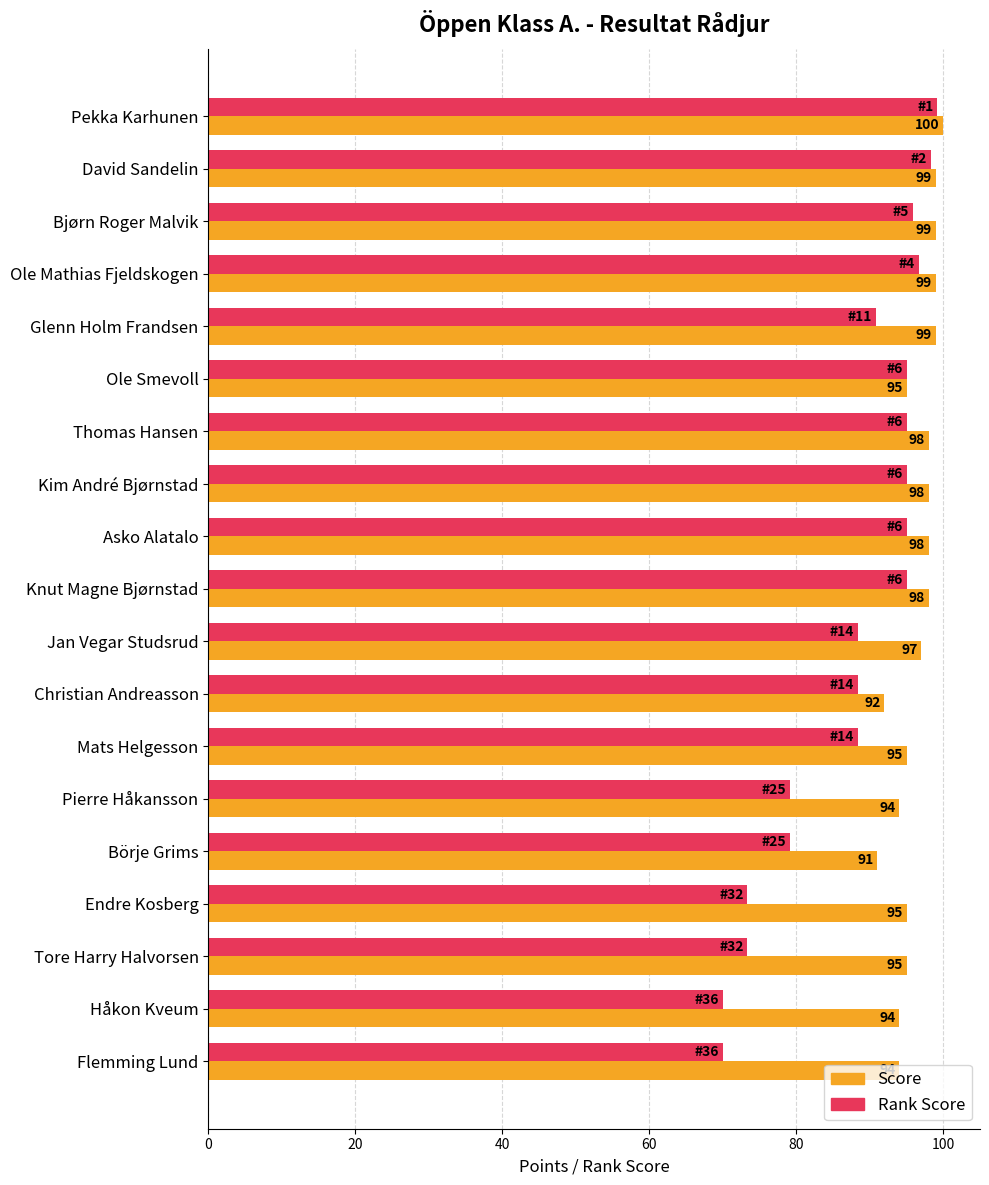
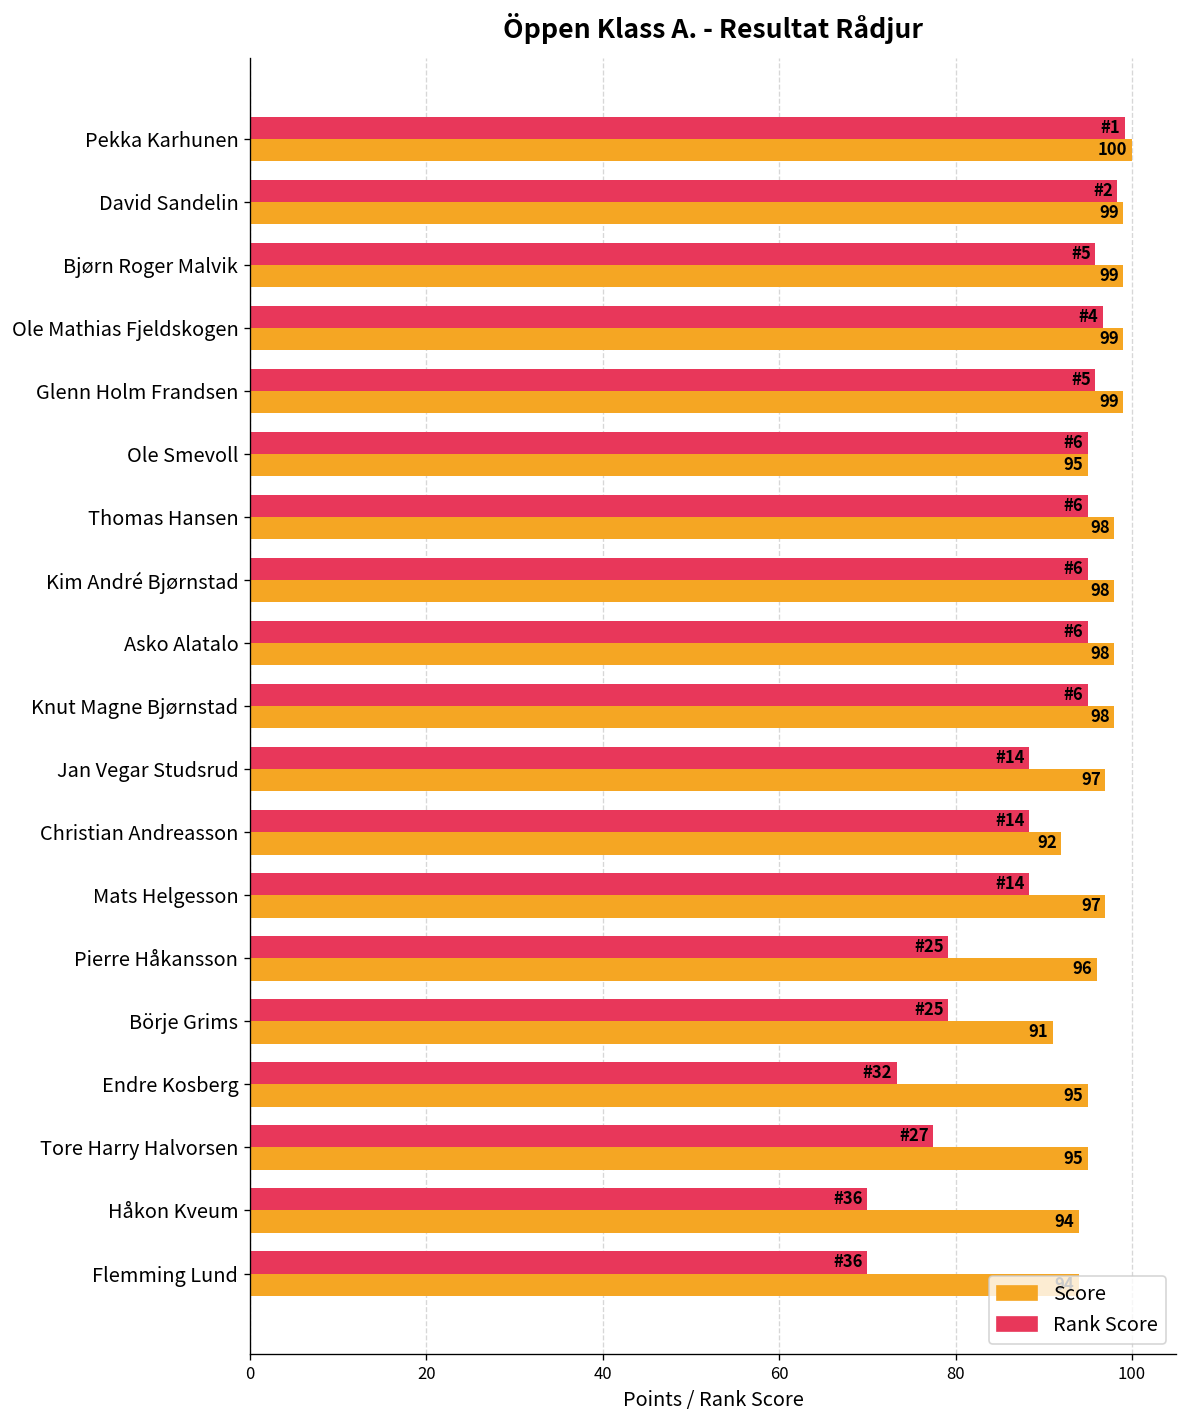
Rank Score, Glenn Holm Frandsen: 11 -> 5
Score, Mats Helgesson: 95 -> 97
Score, Pierre Håkansson: 94 -> 96
Rank Score, Tore Harry Halvorsen: 32 -> 27
